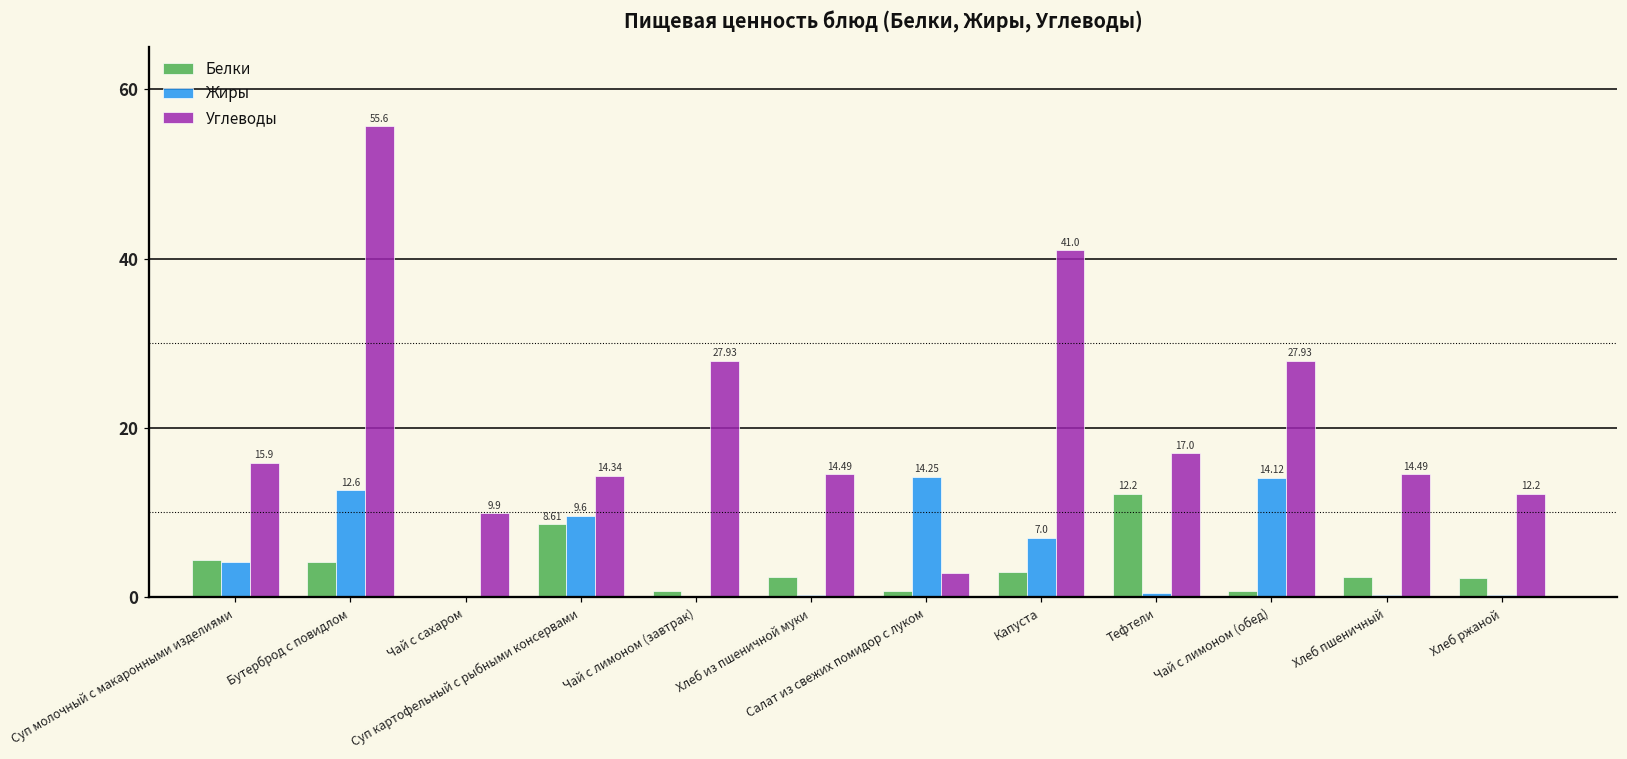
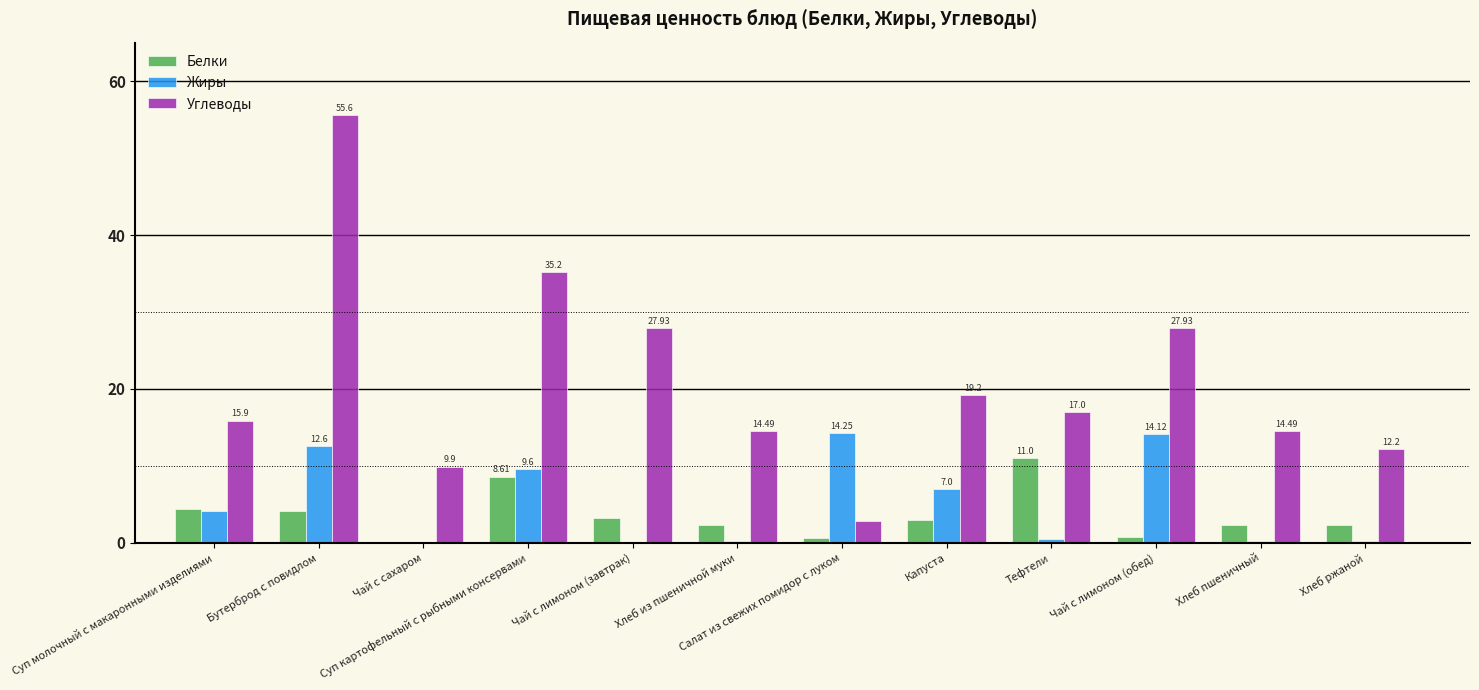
Углеводы, Суп картофельный с рыбными консервами: 14.34 -> 35.2
Белки, Чай с лимоном (завтрак): 1 -> 3
Углеводы, Капуста: 41.0 -> 19.2
Белки, Тефтели: 12.2 -> 11.0
